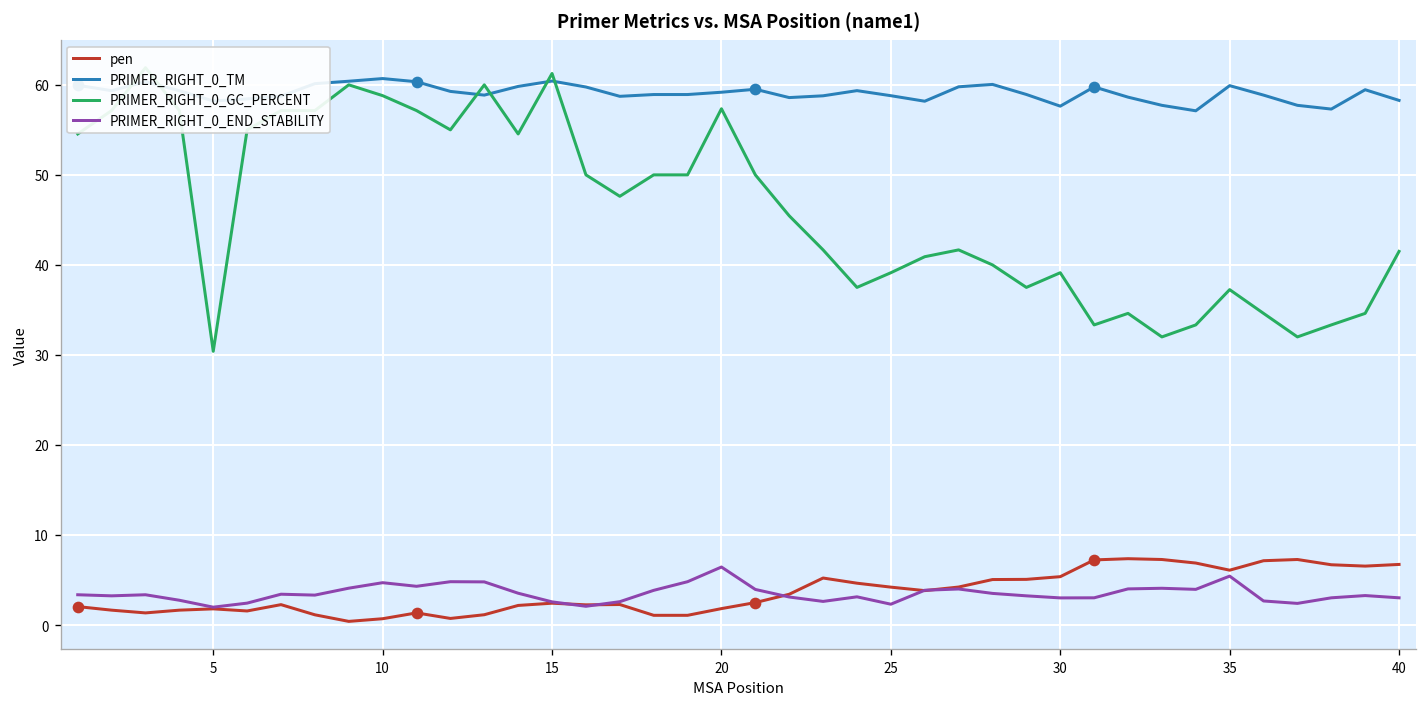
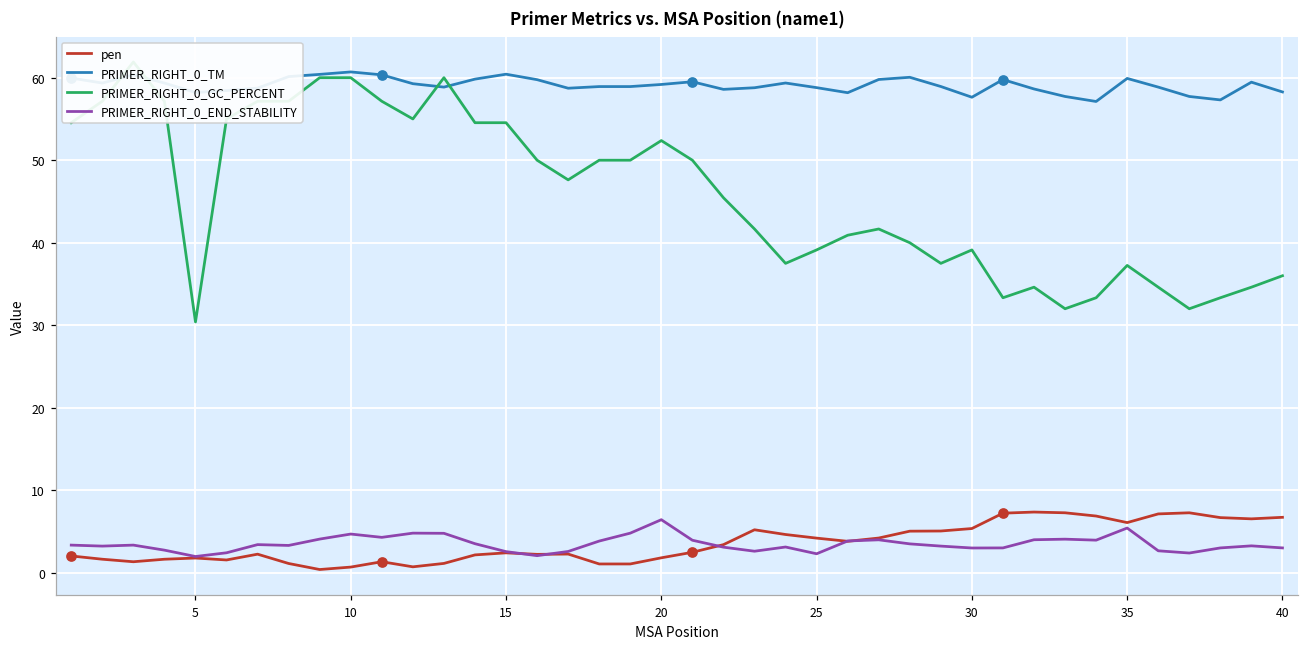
PRIMER_RIGHT_0_GC_PERCENT, 10: 59 -> 60
PRIMER_RIGHT_0_GC_PERCENT, 15: 61 -> 55
PRIMER_RIGHT_0_GC_PERCENT, 20: 57 -> 52
PRIMER_RIGHT_0_GC_PERCENT, 40: 42 -> 36
